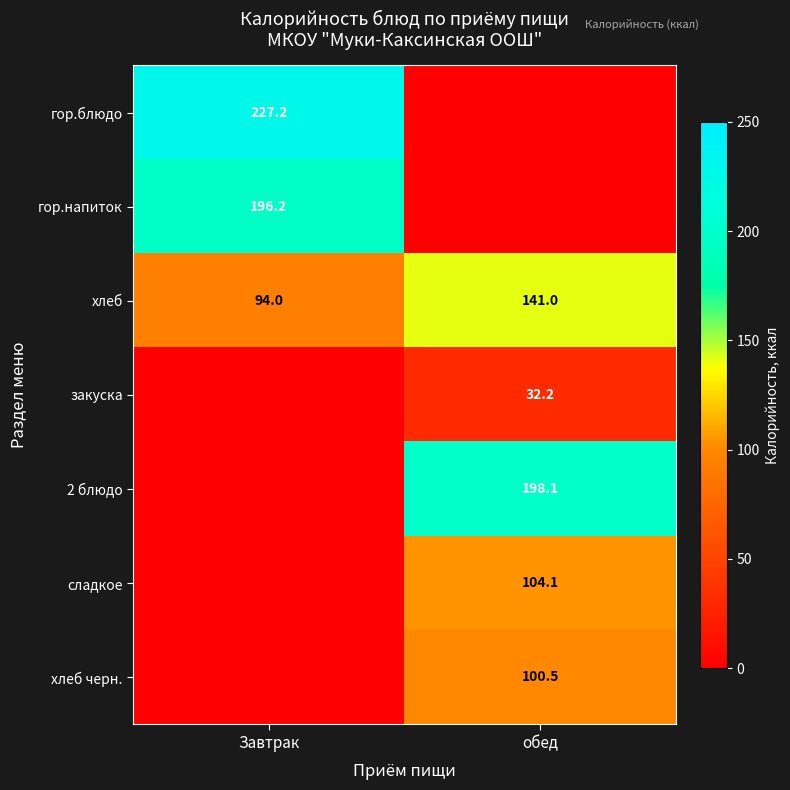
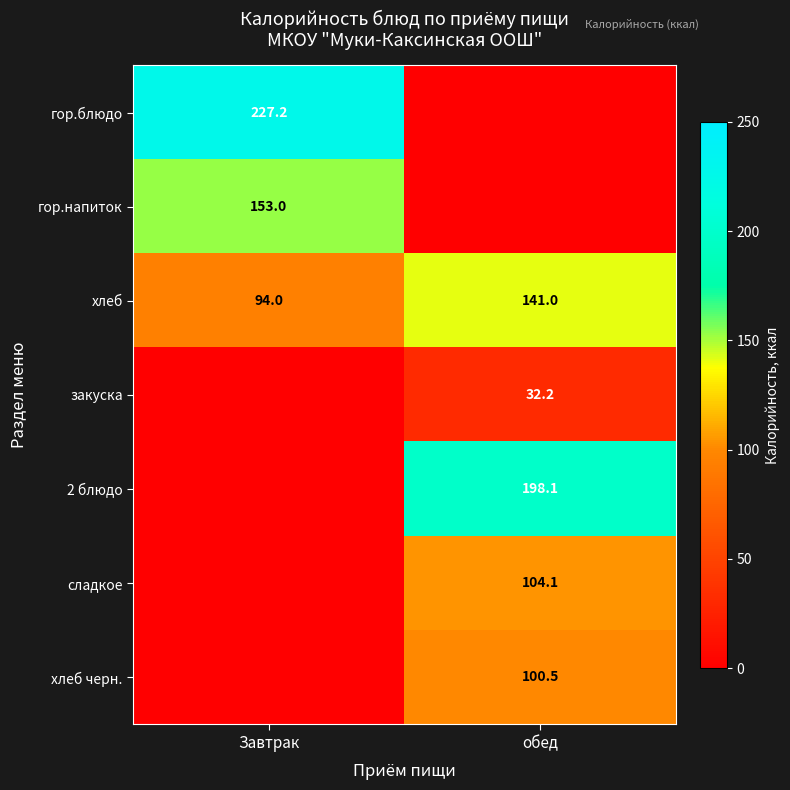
гор.напиток, Завтрак: 196.2 -> 153.0
